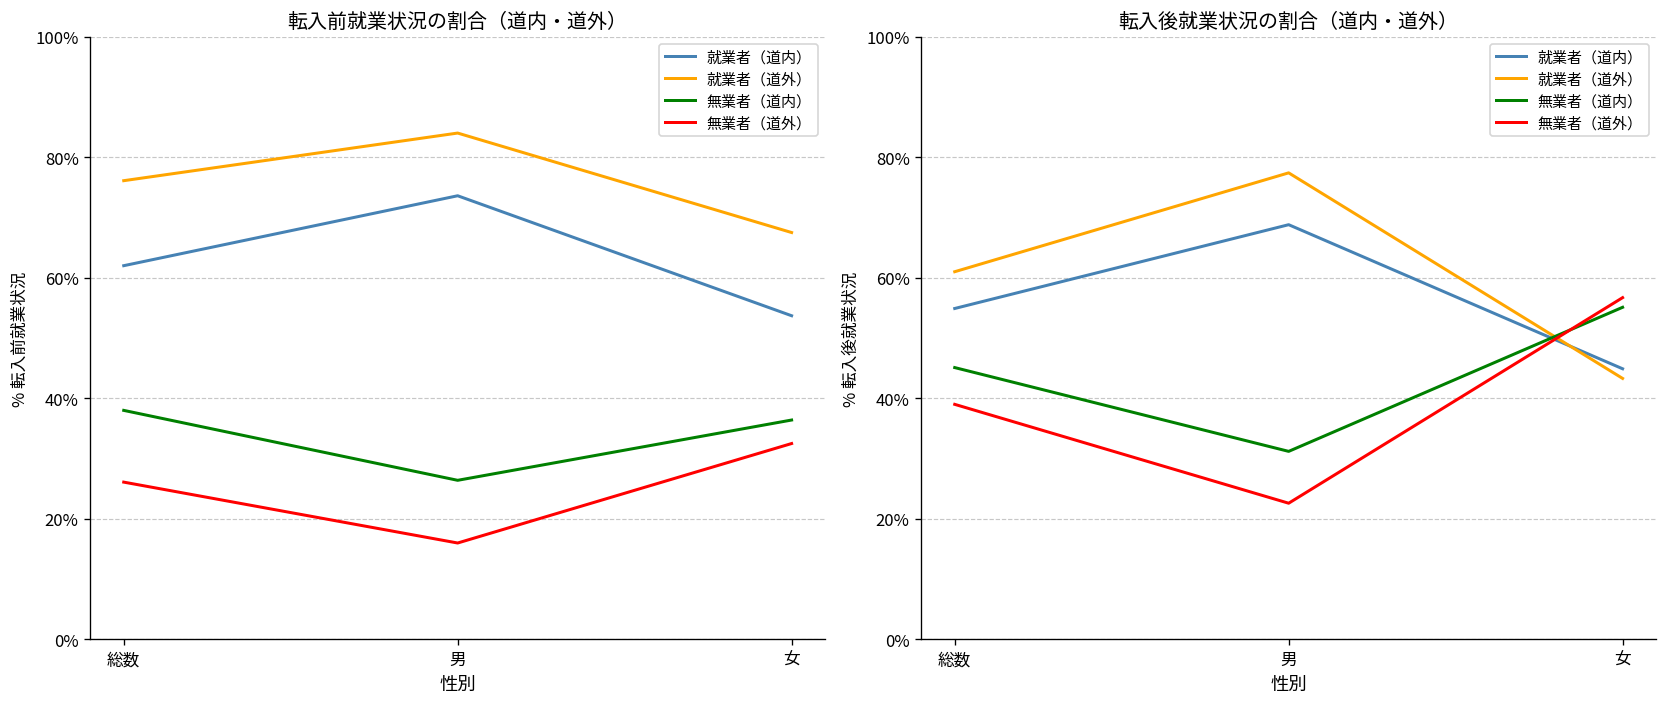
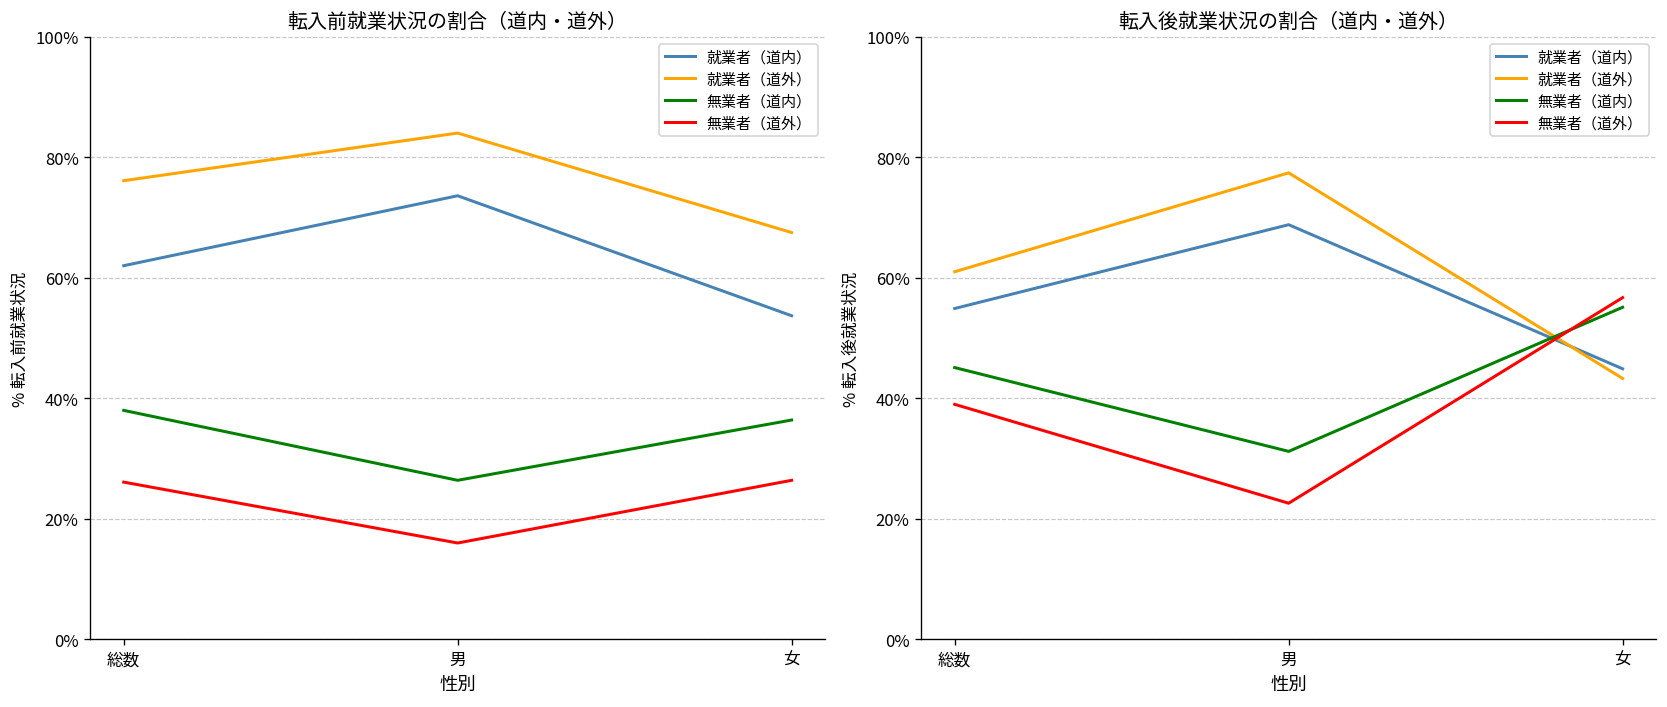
転入前就業状況の割合（道内・道外）, 無業者（道外）, 女: 33% -> 26%
